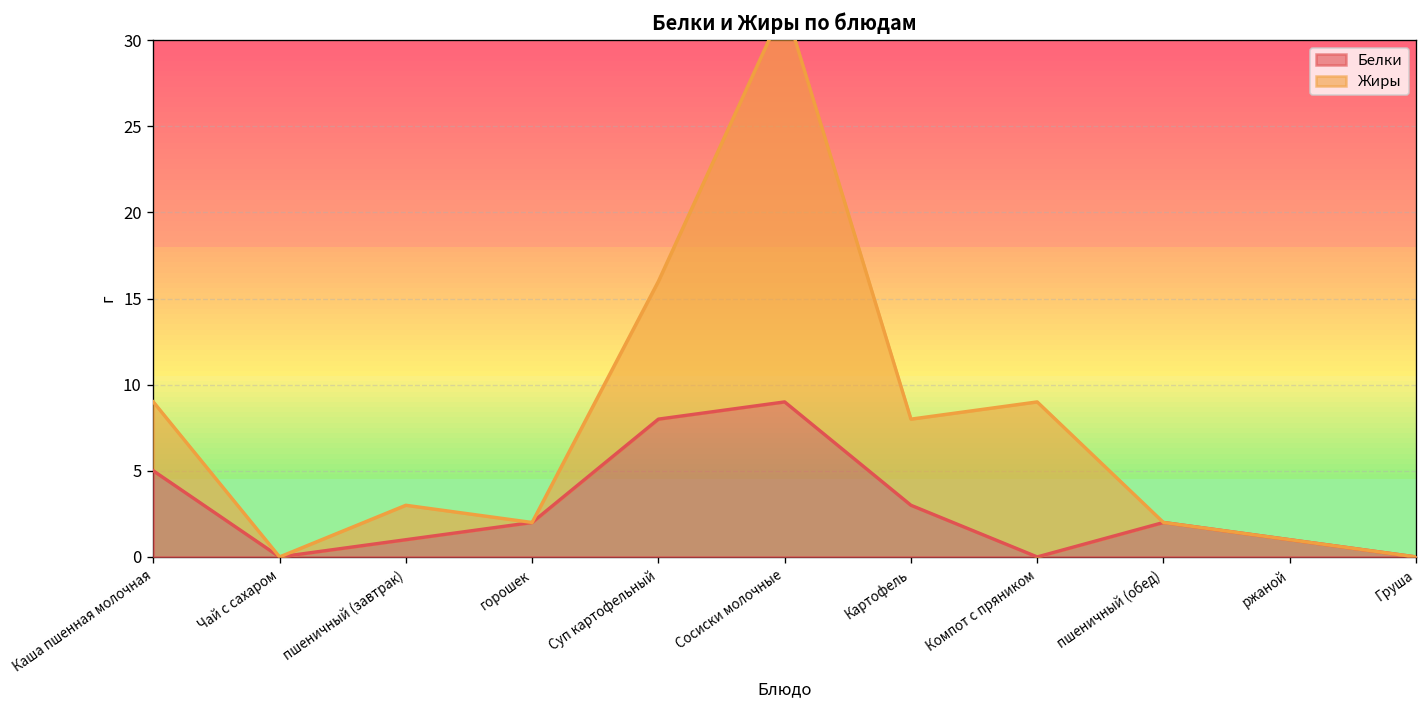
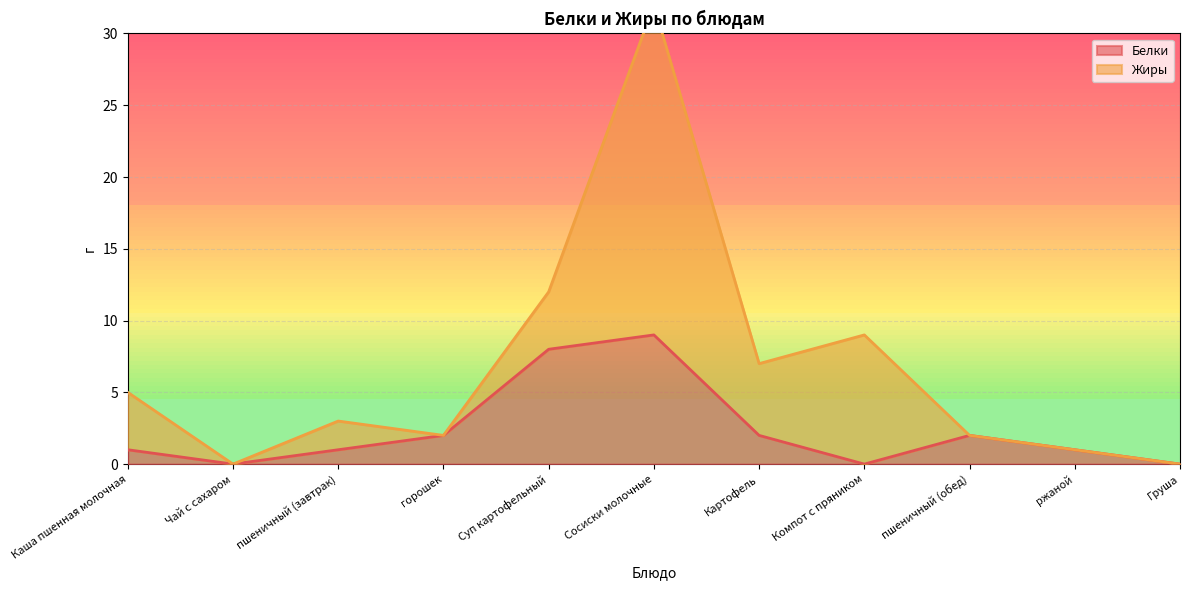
Белки, Каша пшенная молочная: 5 -> 1
Жиры, Суп картофельный: 8 -> 4
Белки, Картофель: 3 -> 2
